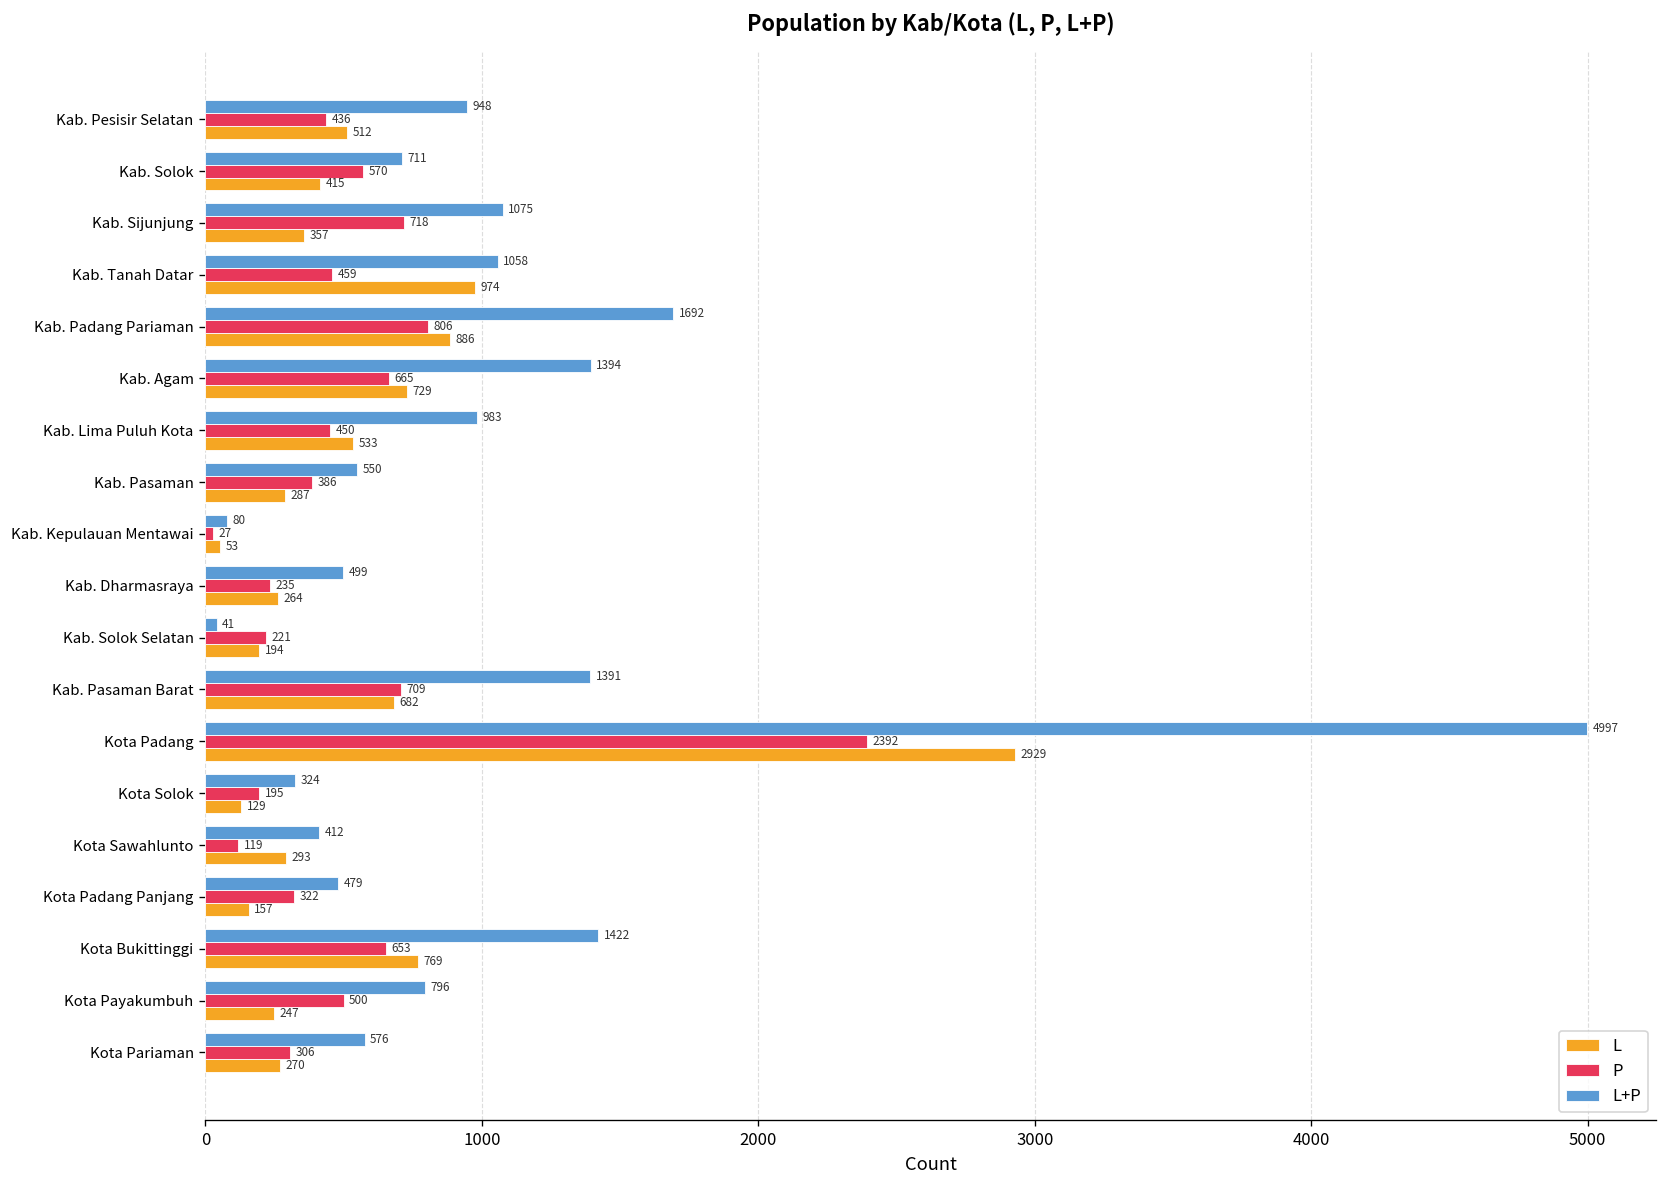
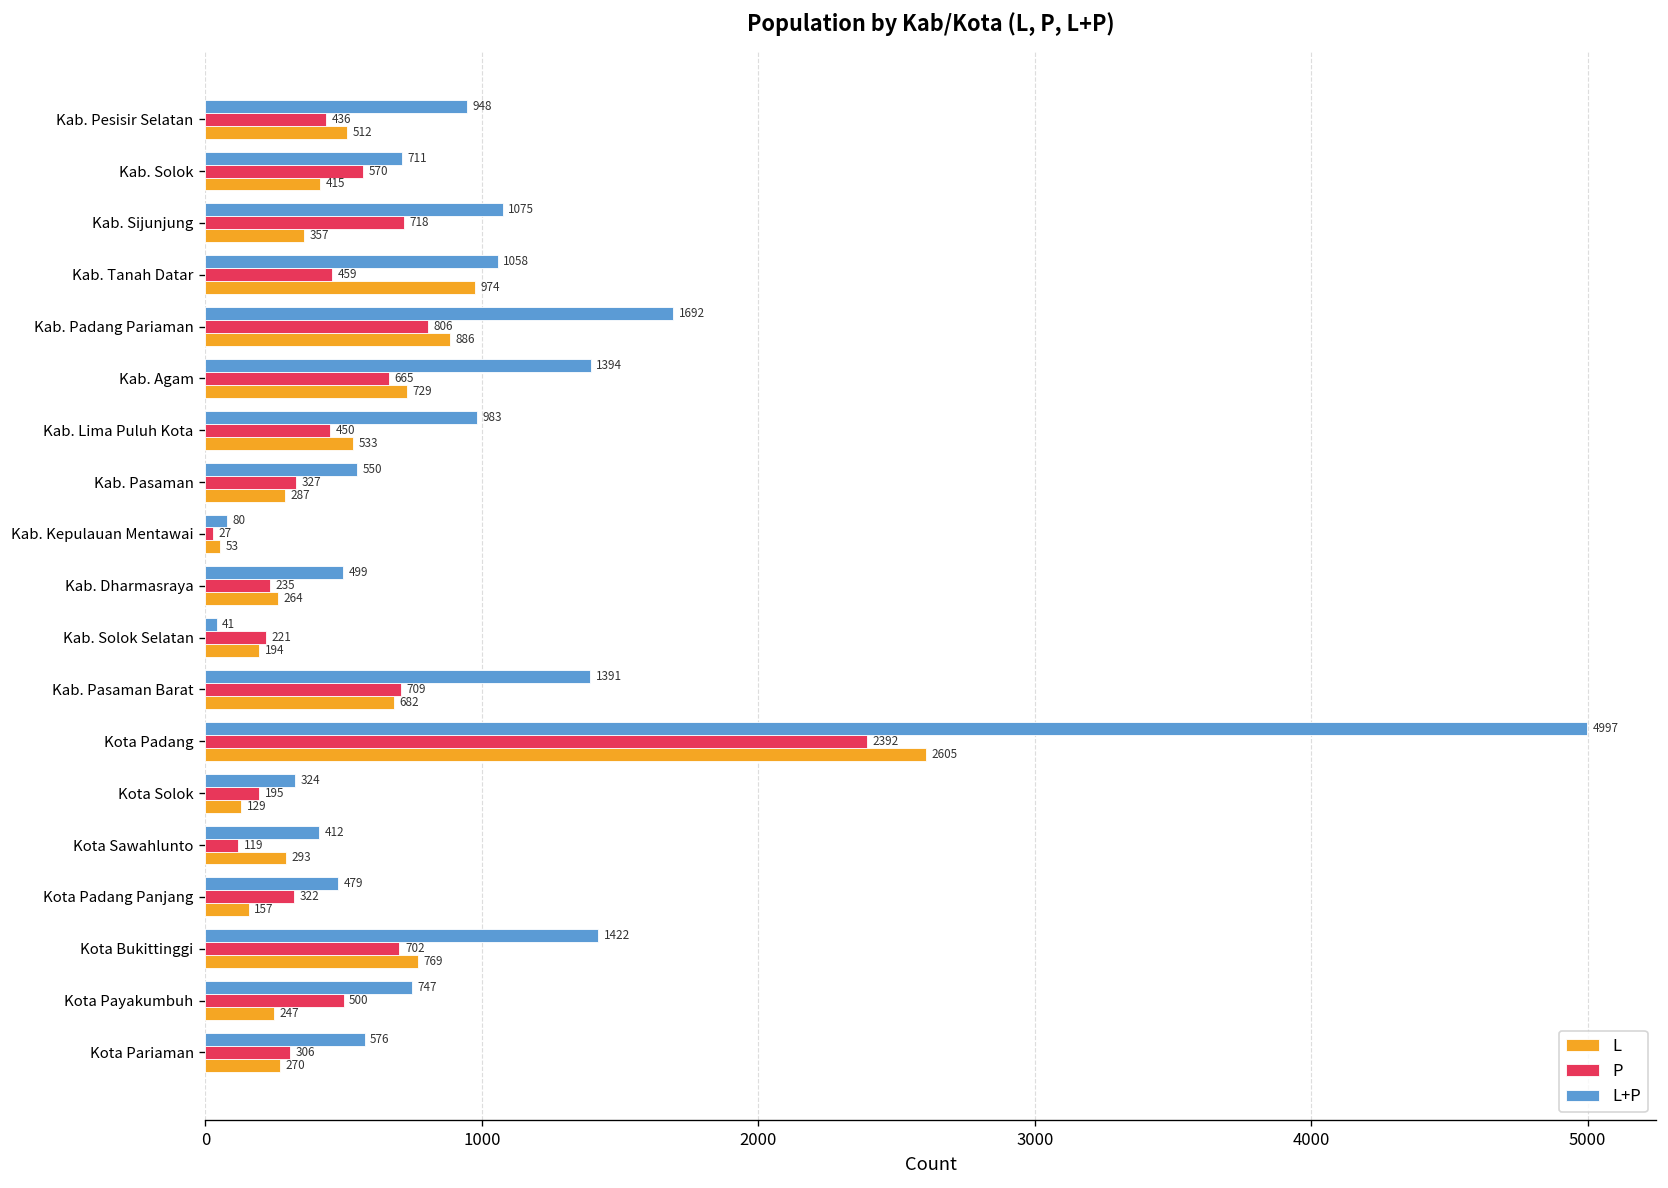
P, Kab. Pasaman: 386 -> 327
L, Kota Padang: 2929 -> 2605
P, Kota Bukittinggi: 653 -> 702
L+P, Kota Payakumbuh: 796 -> 747
